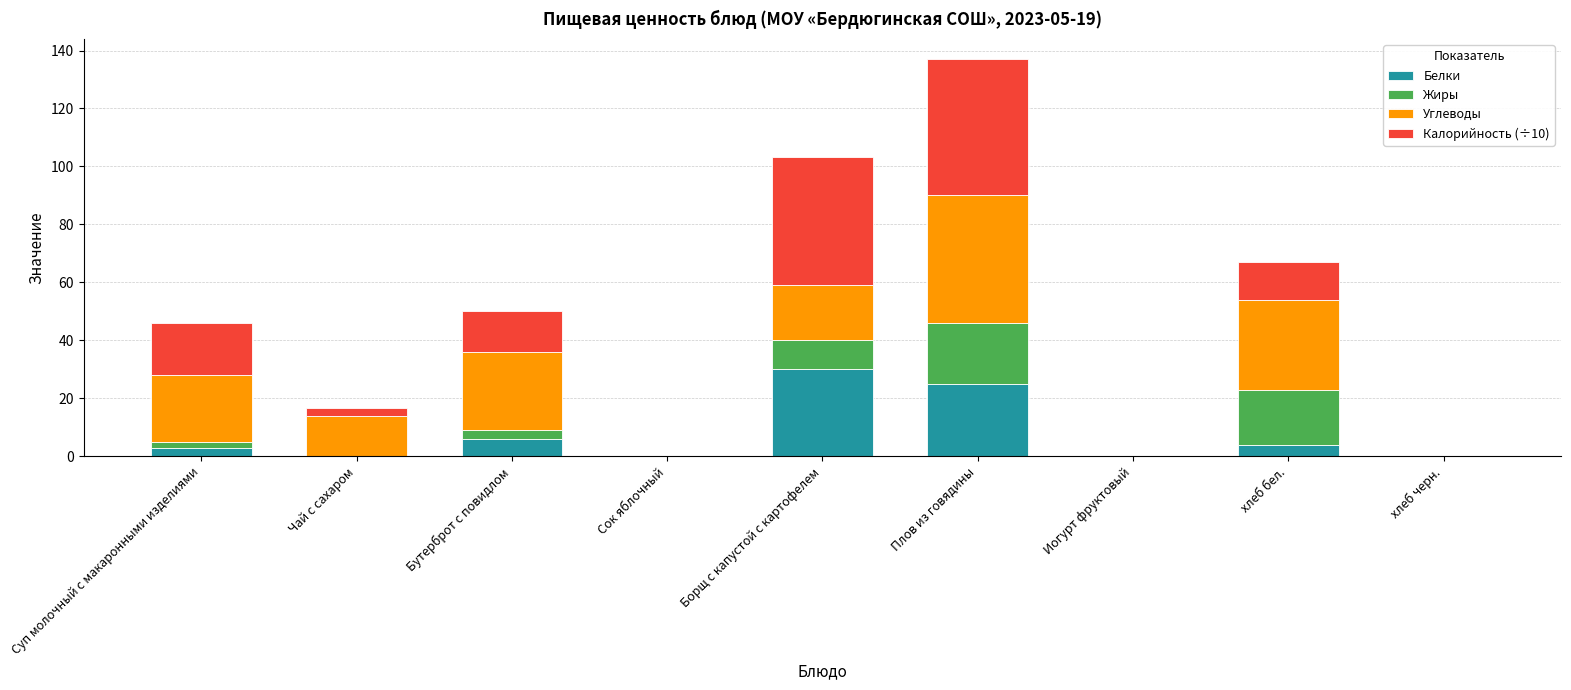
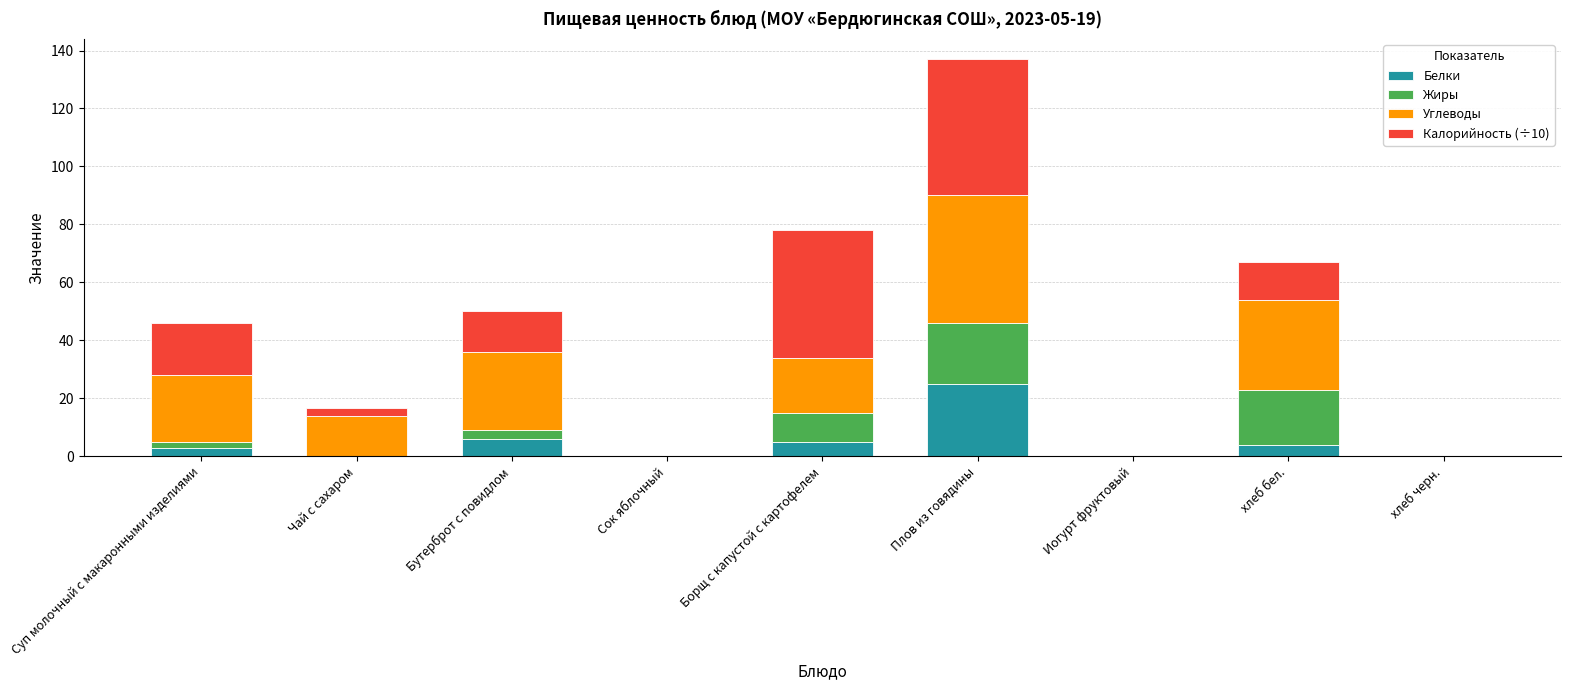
Белки, Борщ с капустой с картофелем: 30 -> 5
